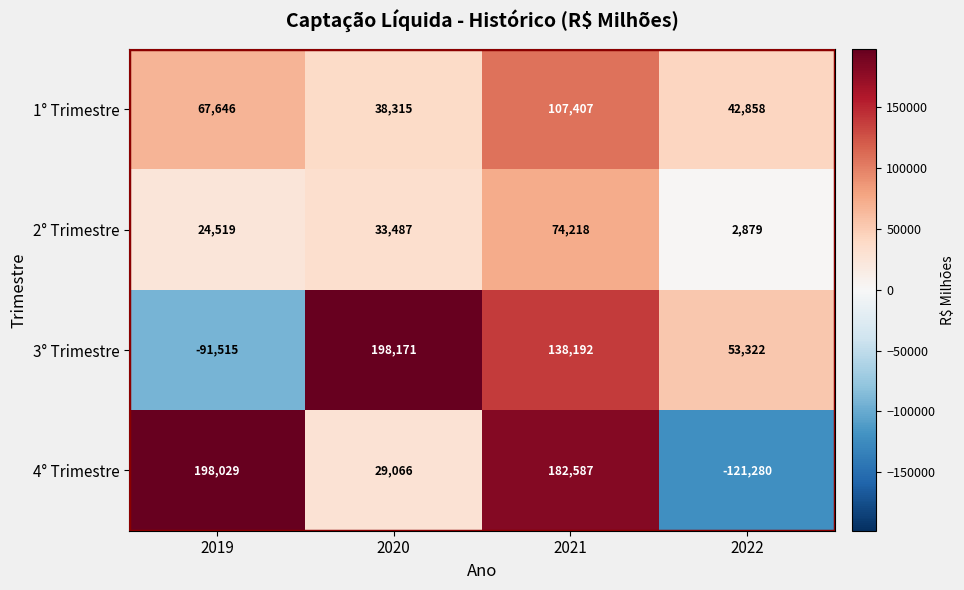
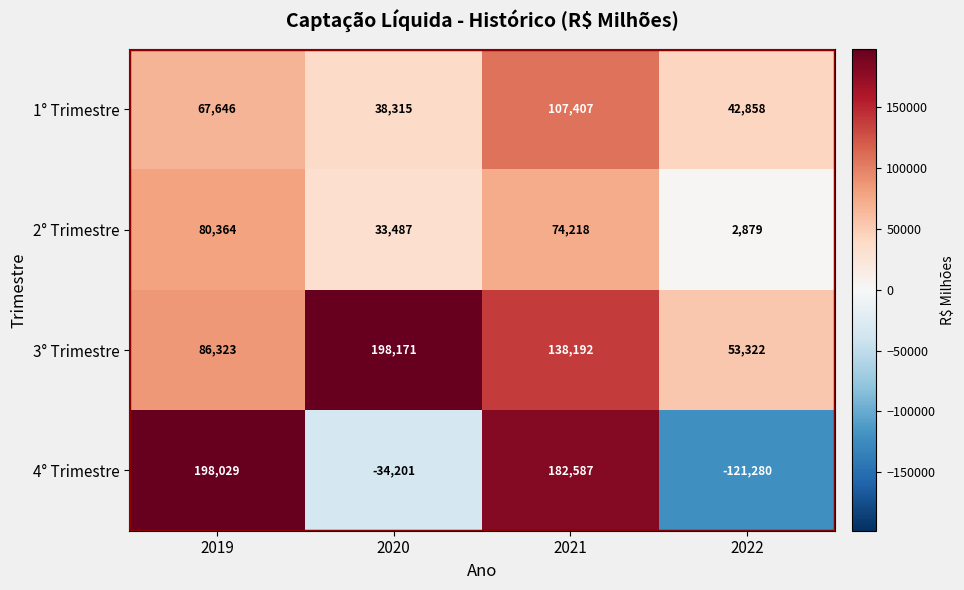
2° Trimestre, 2019: 24,519 -> 80,364
3° Trimestre, 2019: -91,515 -> 86,323
4° Trimestre, 2020: 29,066 -> -34,201
